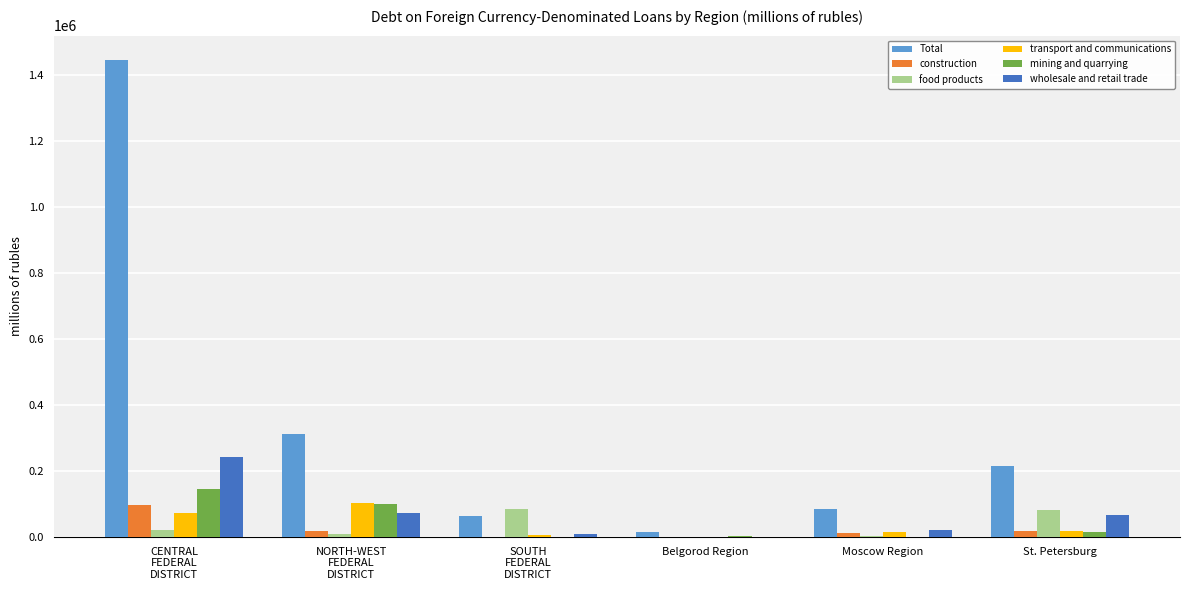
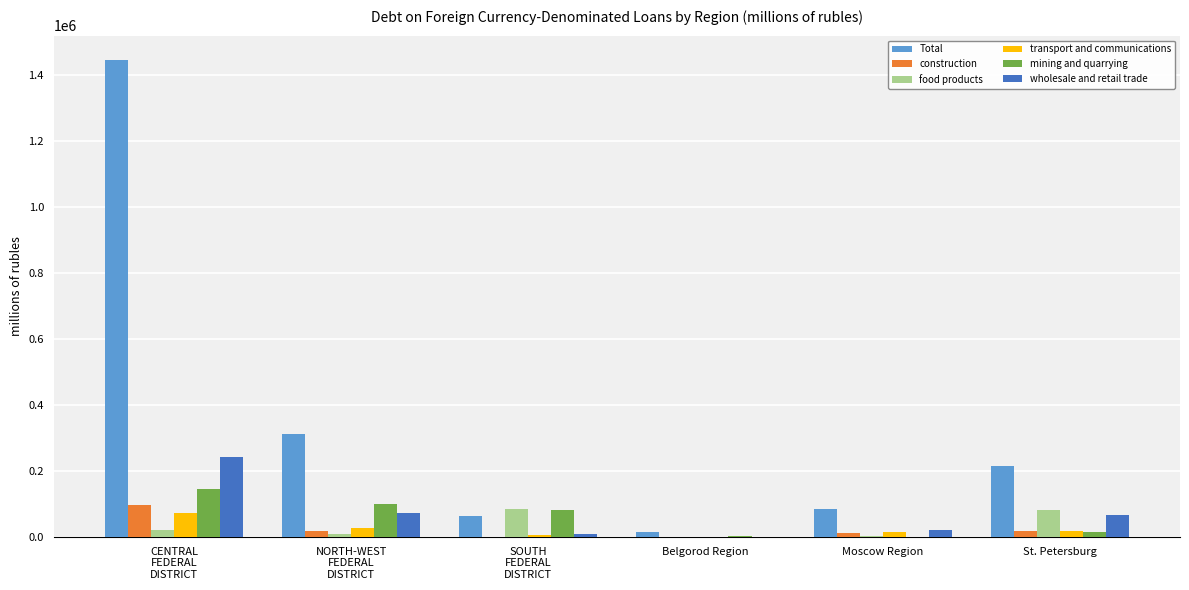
transport and communications, NORTH-WEST FEDERAL DISTRICT: 100000 -> 30000
mining and quarrying, SOUTH FEDERAL DISTRICT: 0 -> 80000
